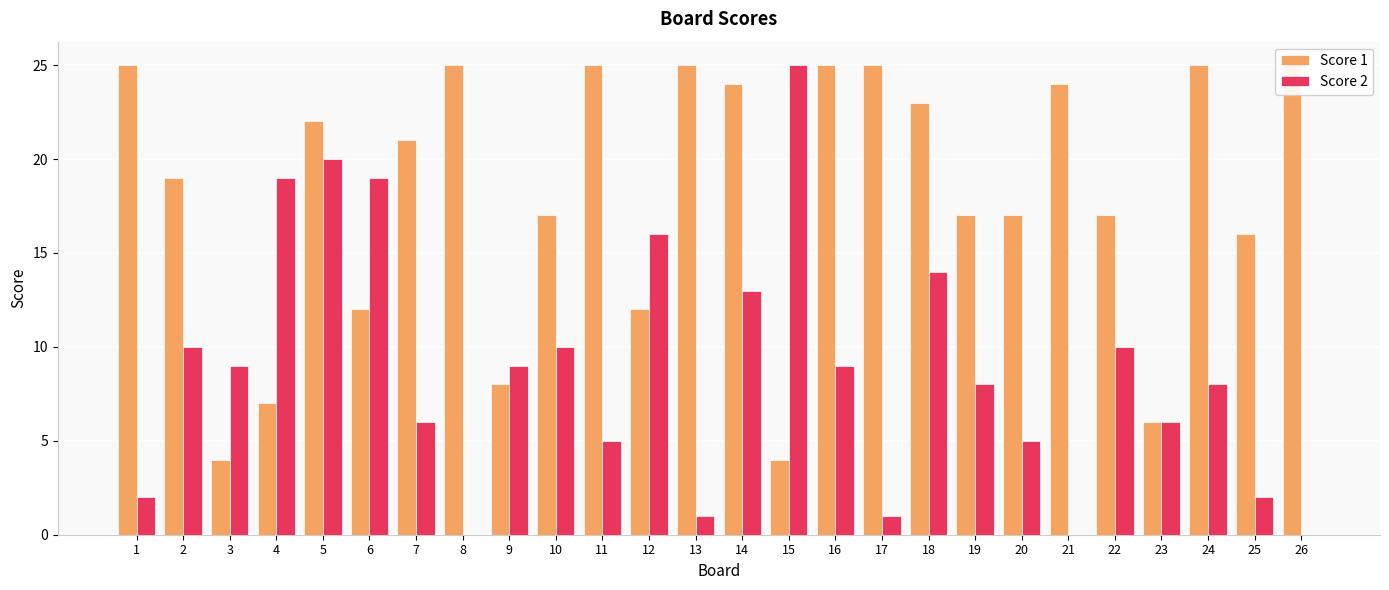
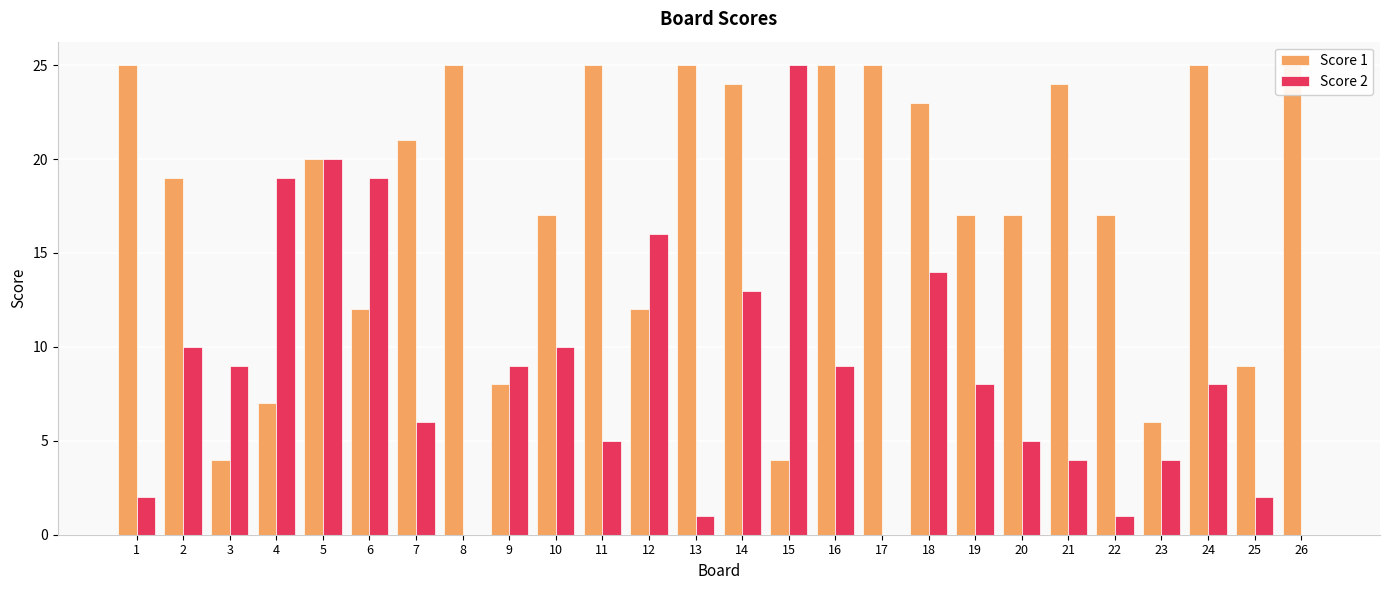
Score 1, 5: 22 -> 20
Score 2, 17: 1 -> 0
Score 2, 21: 0 -> 4
Score 2, 22: 10 -> 1
Score 2, 23: 6 -> 4
Score 1, 25: 16 -> 9
